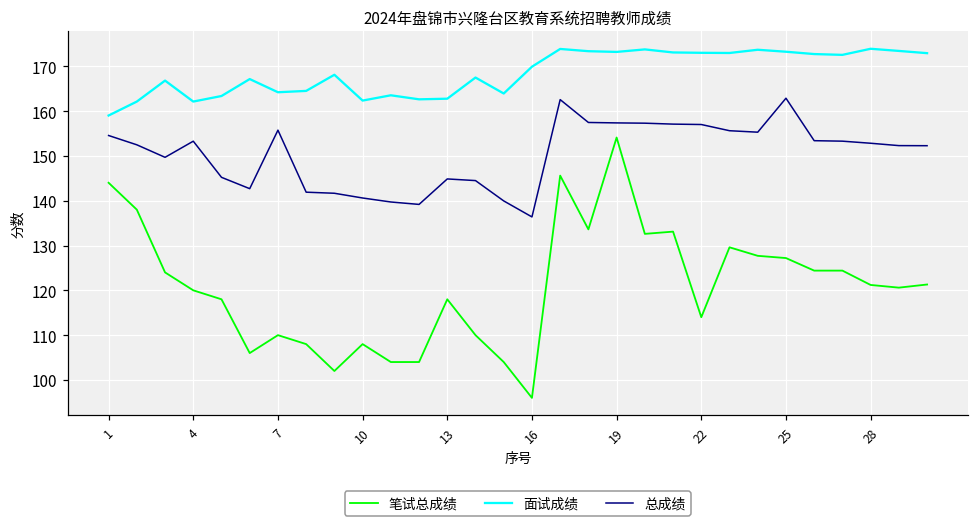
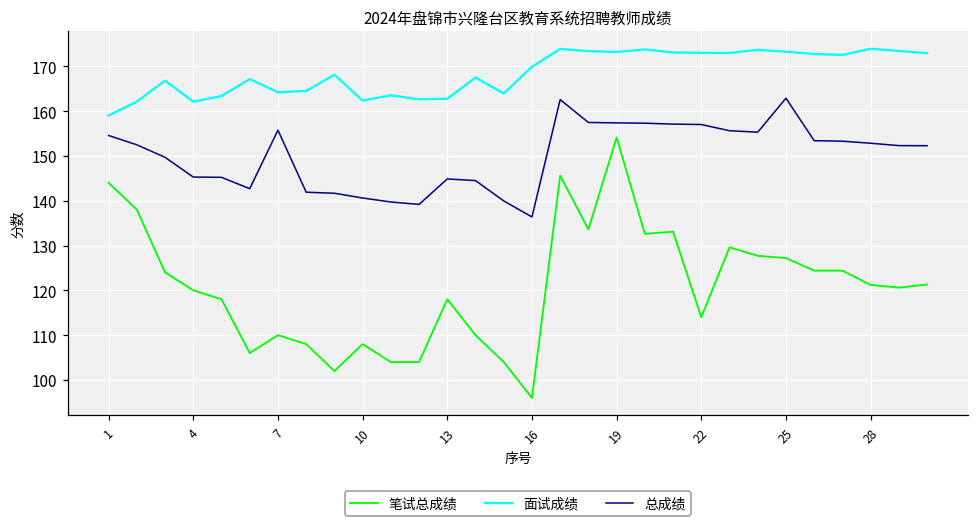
总成绩, 4: 153 -> 145
